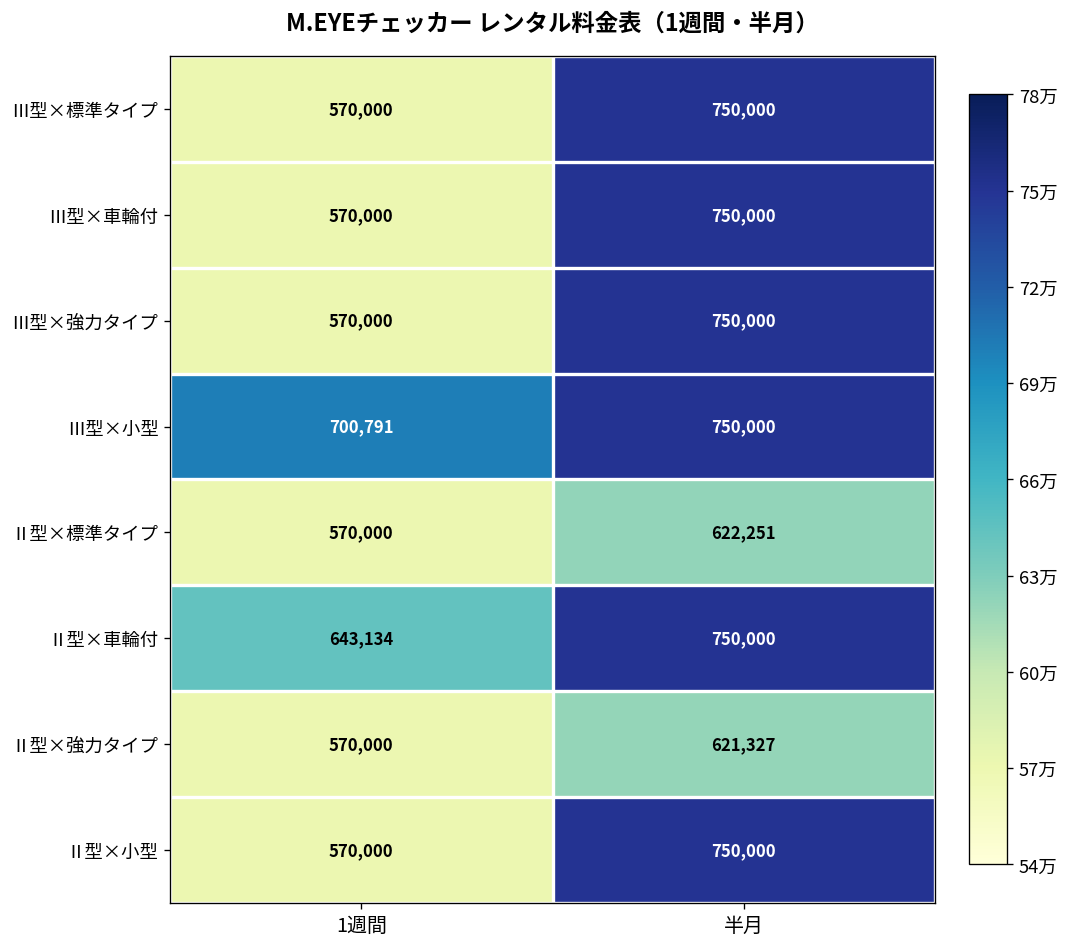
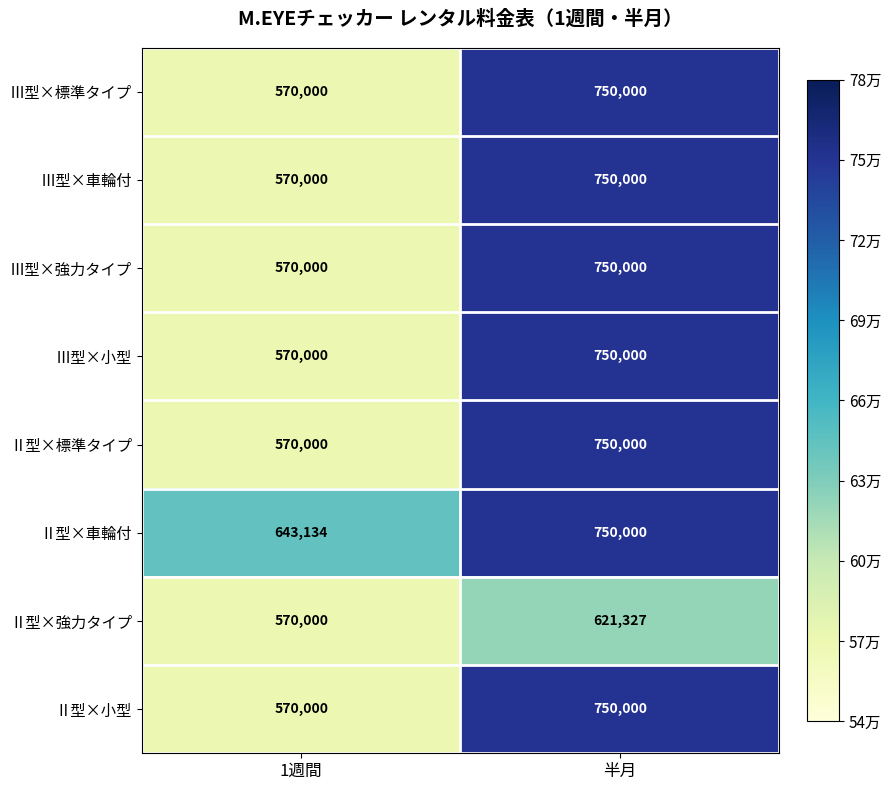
Ⅲ型×小型, 1週間: 700,791 -> 570,000
Ⅱ型×標準タイプ, 半月: 622,251 -> 750,000
